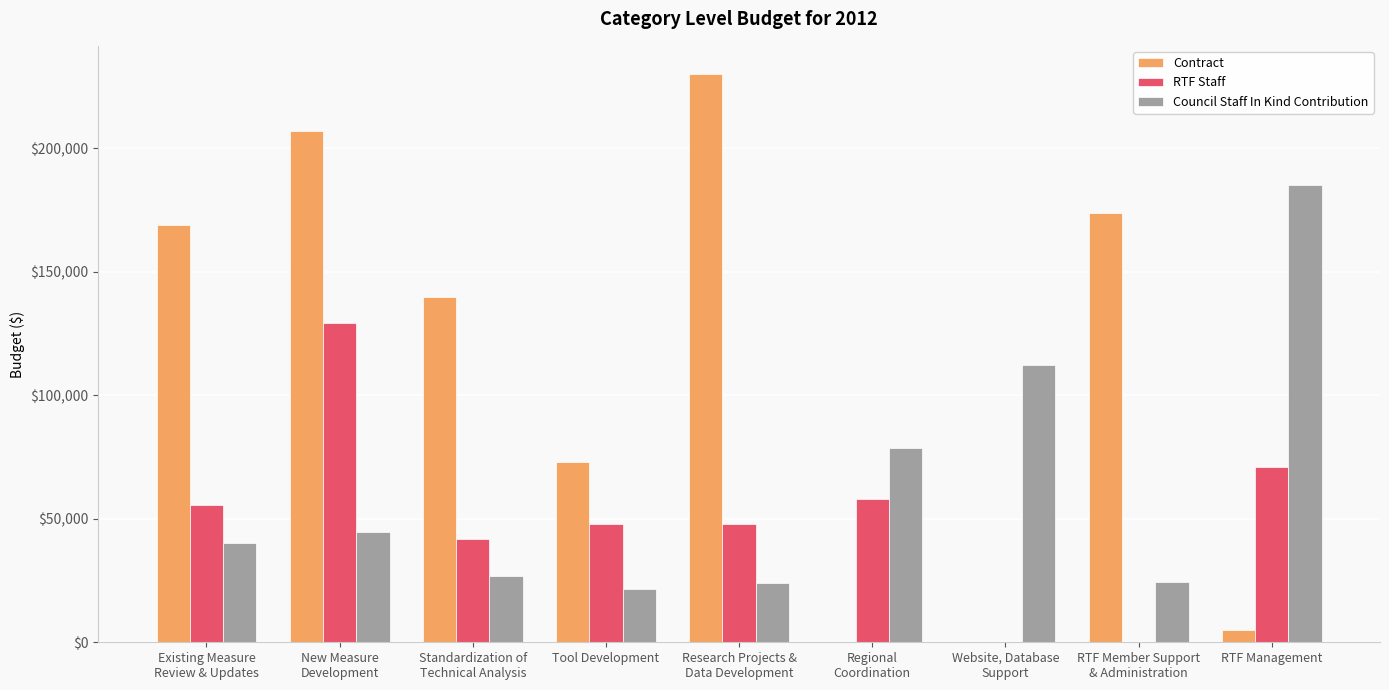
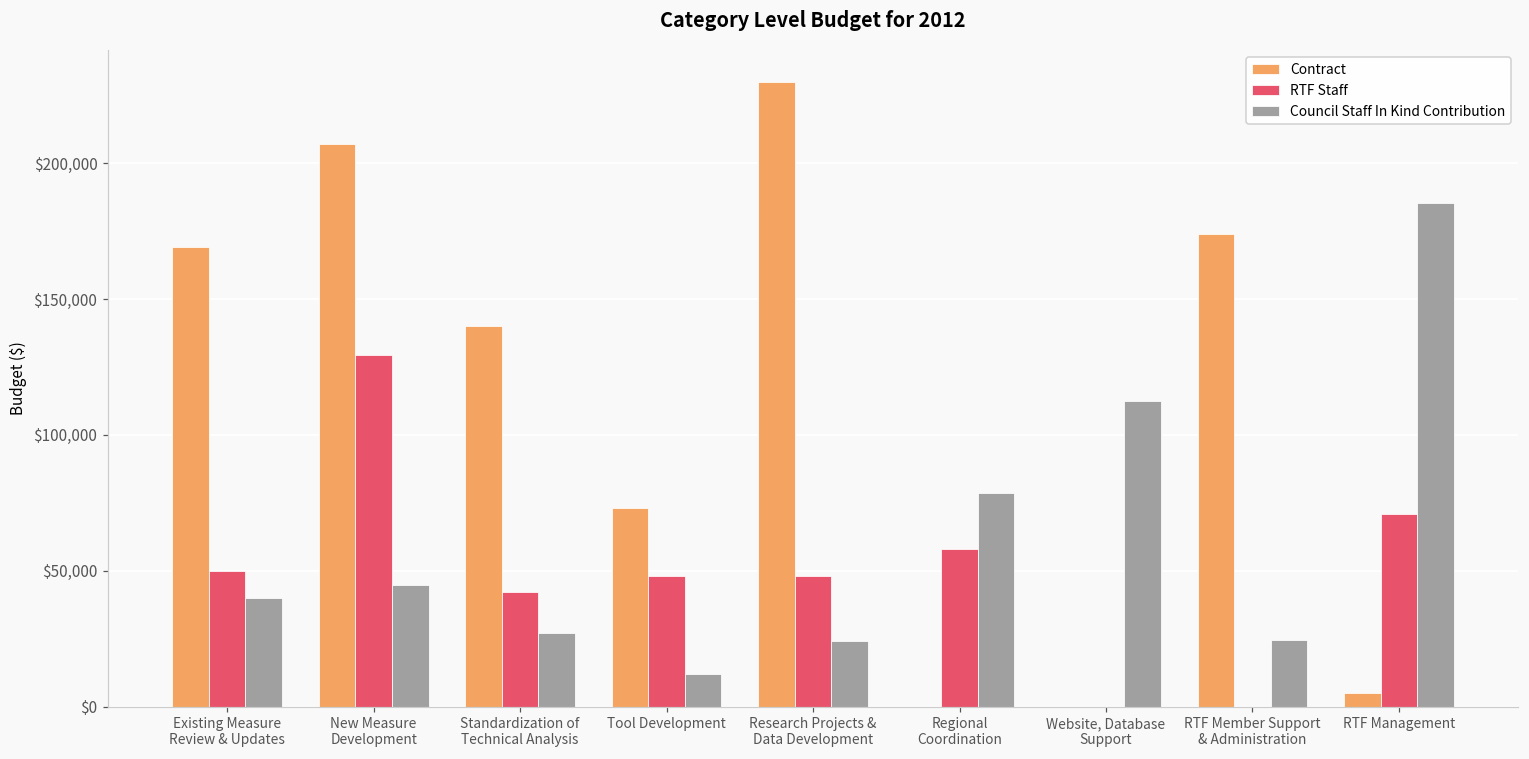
RTF Staff, Existing Measure Review & Updates: $56,000 -> $50,000
Council Staff In Kind Contribution, Tool Development: $21,000 -> $12,000
